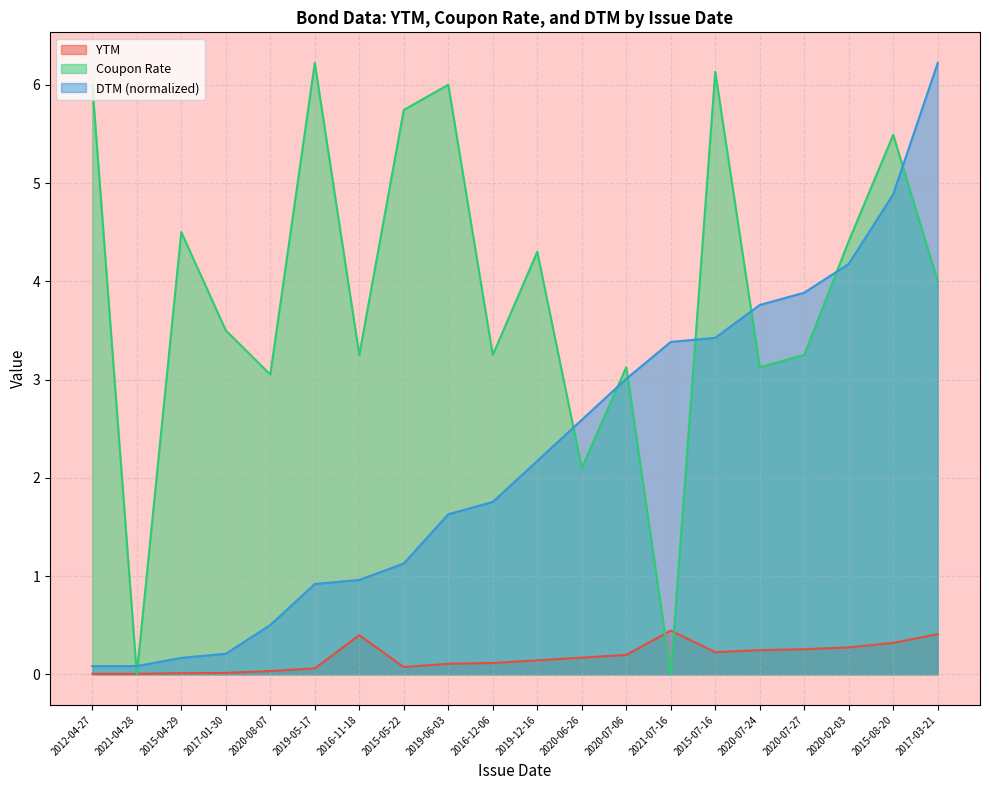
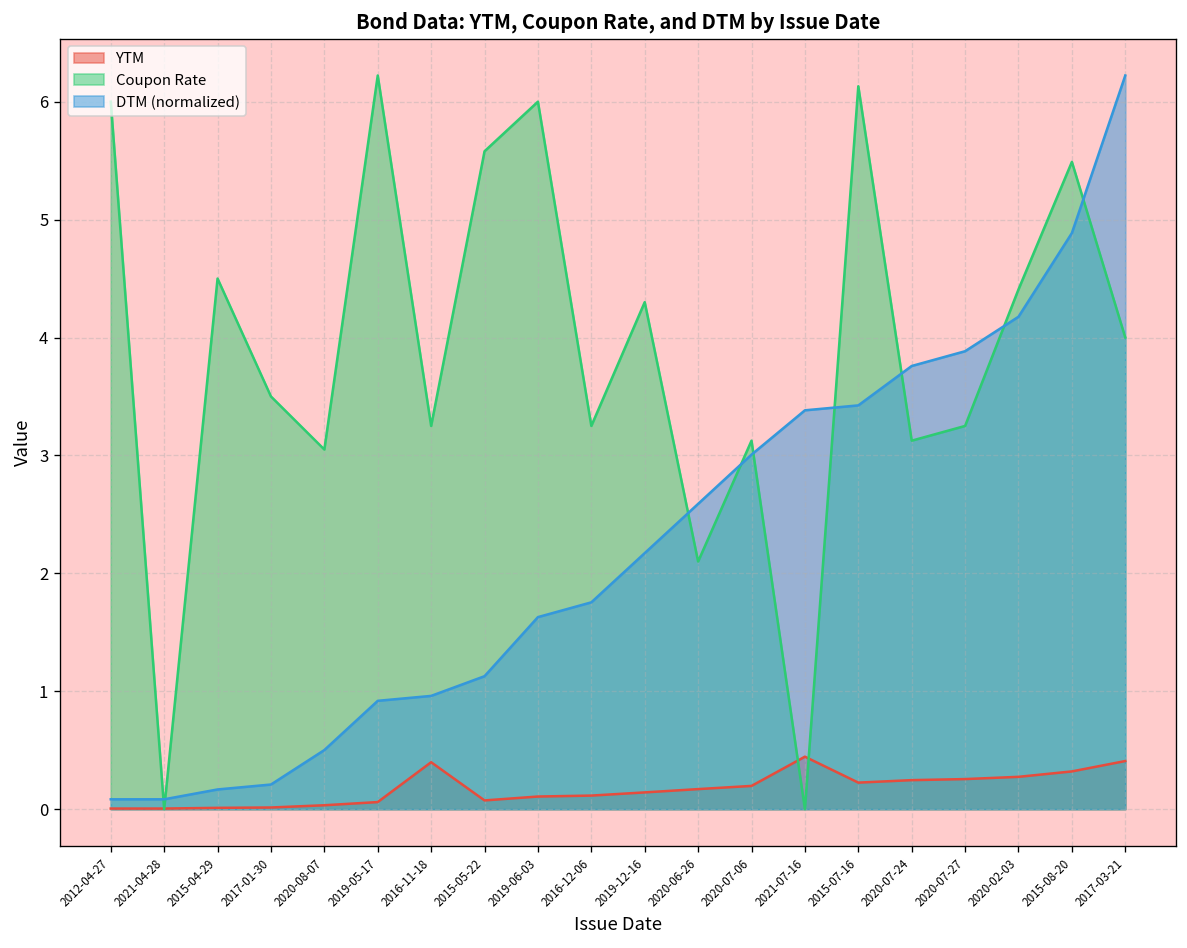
Coupon Rate, 2015-05-22: 5.7 -> 5.6
